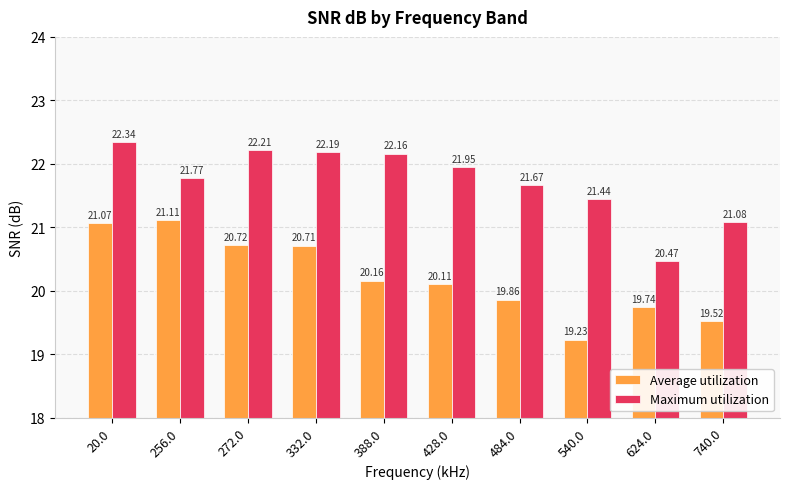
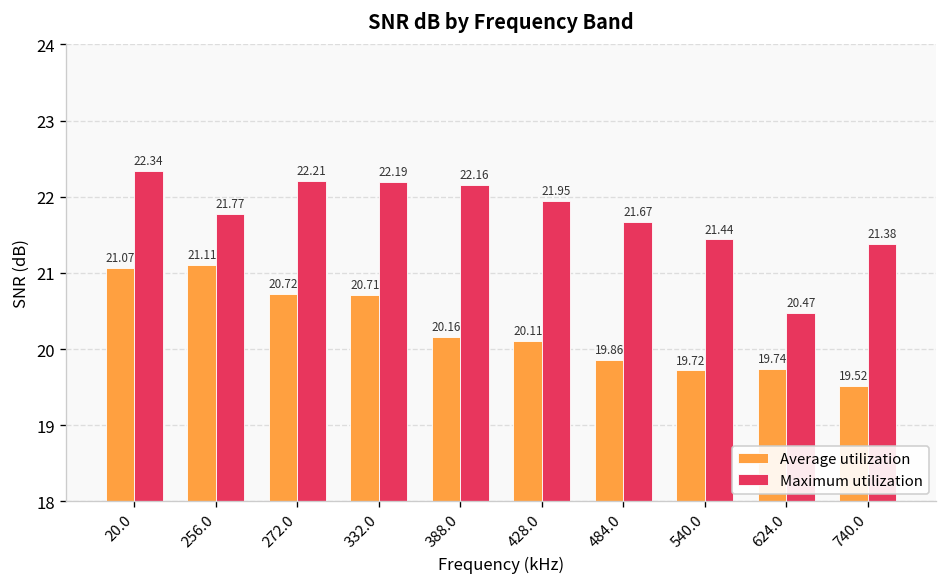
Average utilization, 540.0: 19.23 -> 19.72
Maximum utilization, 740.0: 21.08 -> 21.38
